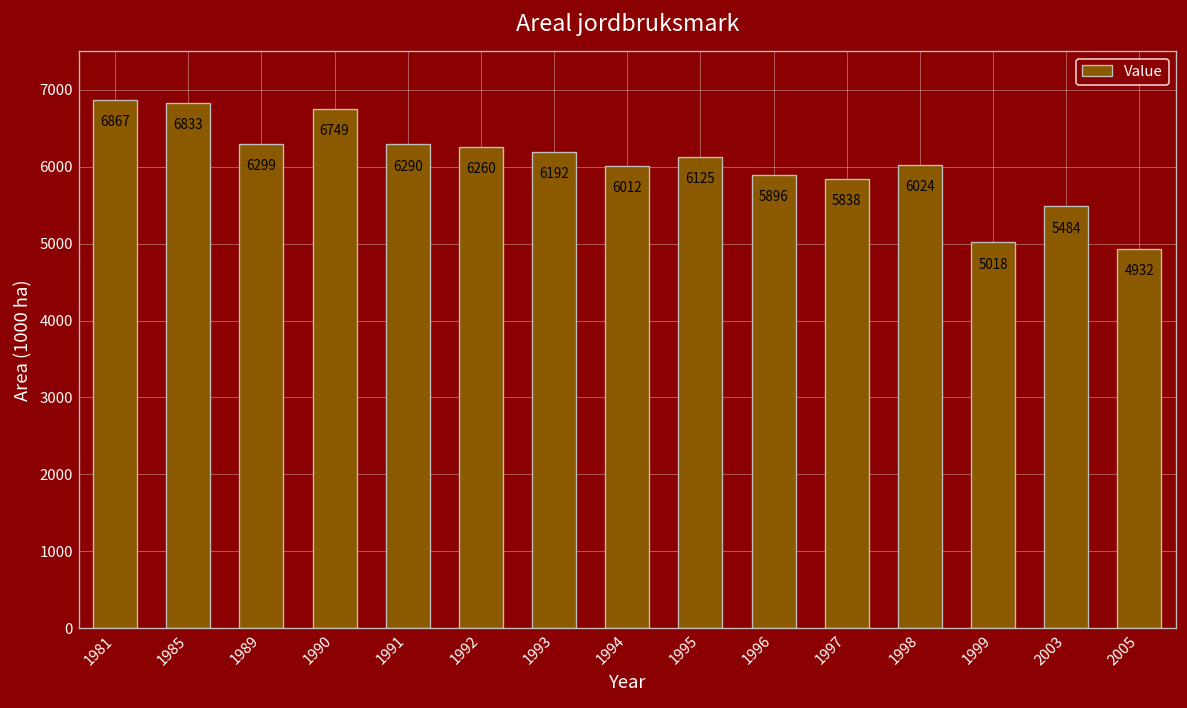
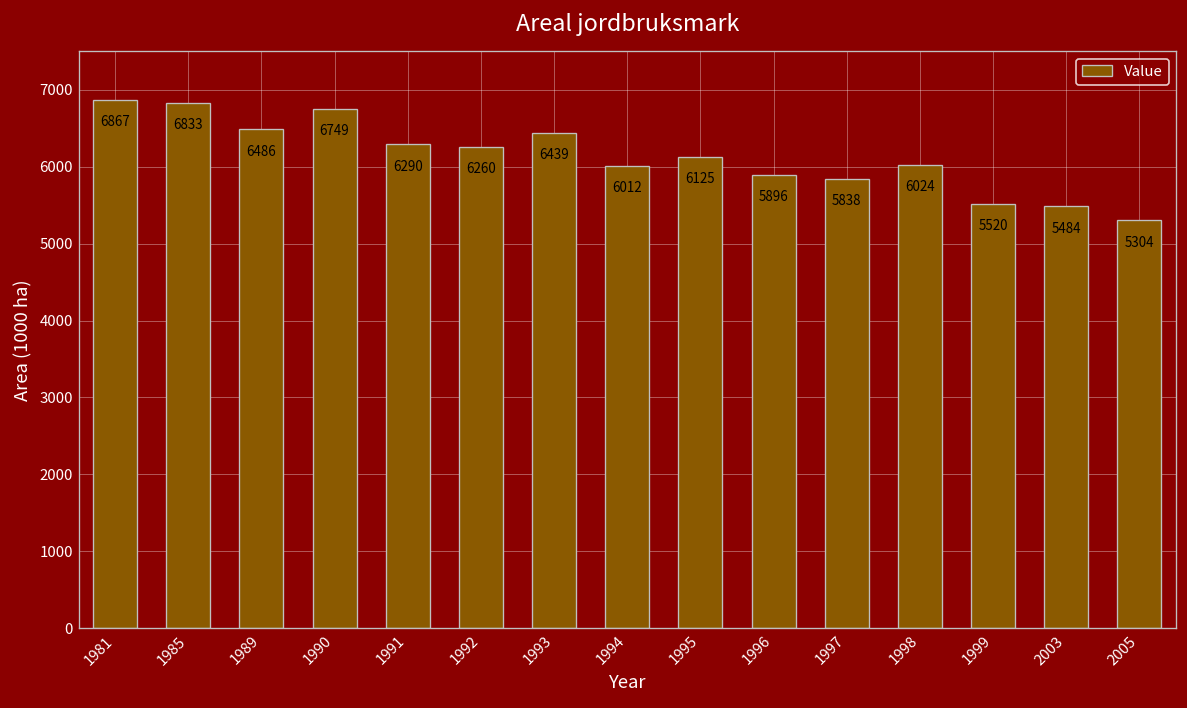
1989: 6299 -> 6486
1993: 6192 -> 6439
1999: 5018 -> 5520
2005: 4932 -> 5304
